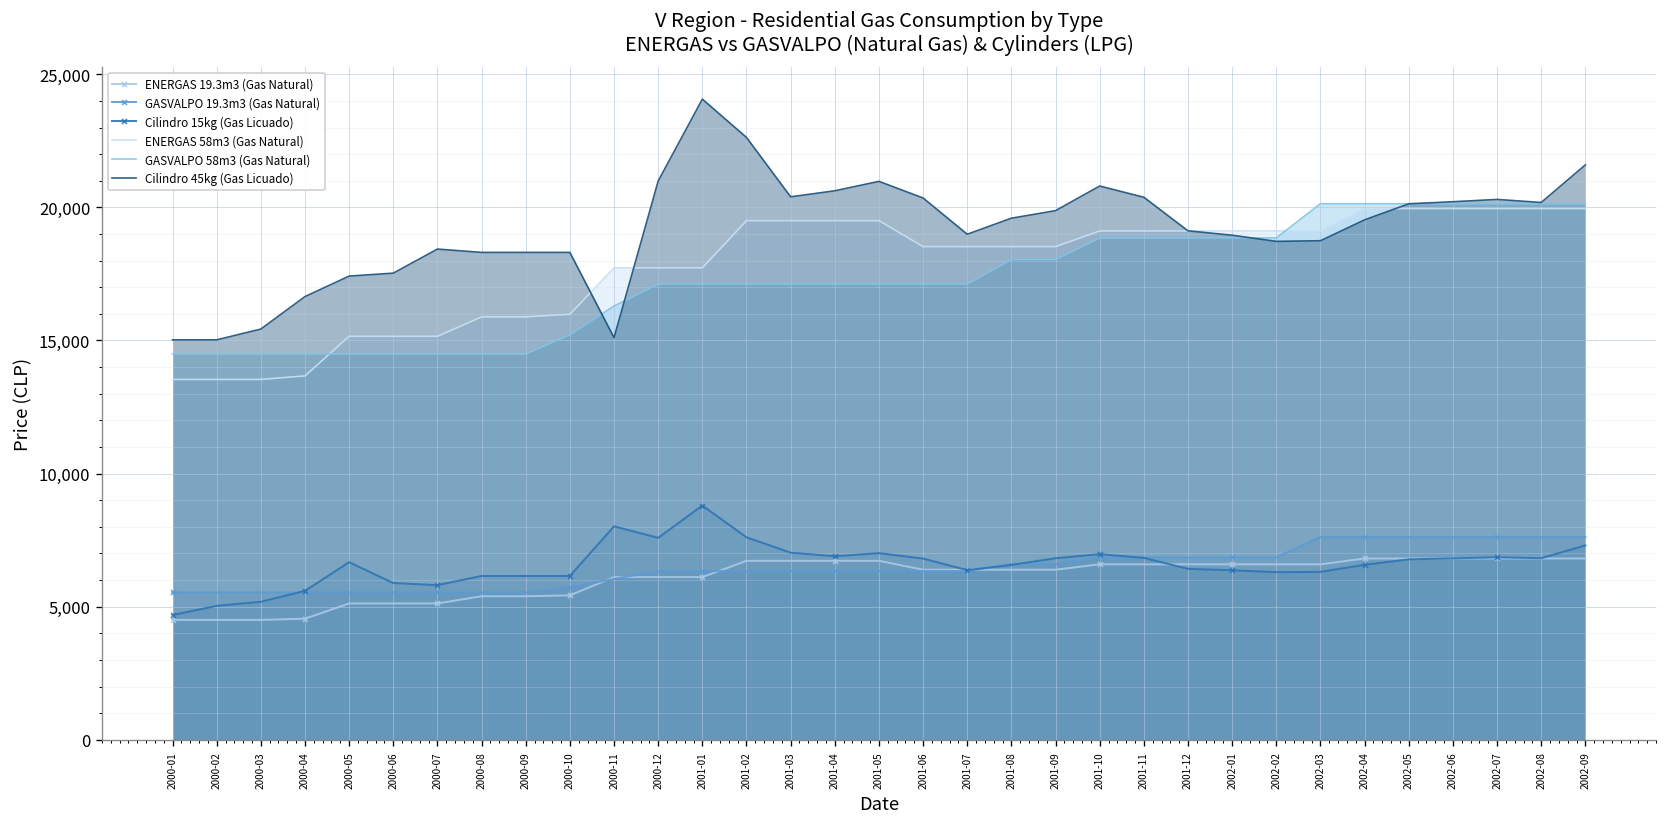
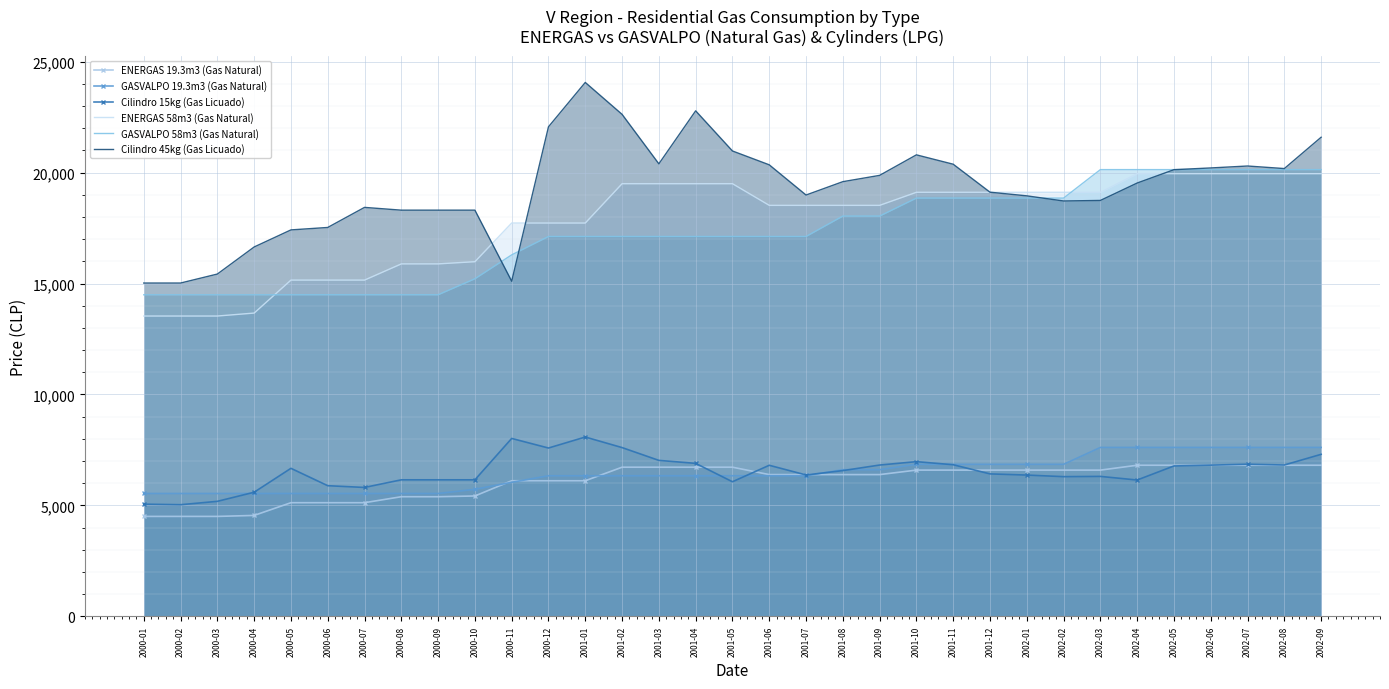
Cilindro 15kg (Gas Licuado), 2000-01: 4,700 -> 5,100
Cilindro 45kg (Gas Licuado), 2000-12: 21,000 -> 22,100
Cilindro 15kg (Gas Licuado), 2001-01: 8,800 -> 8,100
Cilindro 45kg (Gas Licuado), 2001-04: 20,600 -> 22,800
Cilindro 15kg (Gas Licuado), 2001-05: 7,000 -> 6,100
Cilindro 15kg (Gas Licuado), 2002-04: 6,600 -> 6,100
